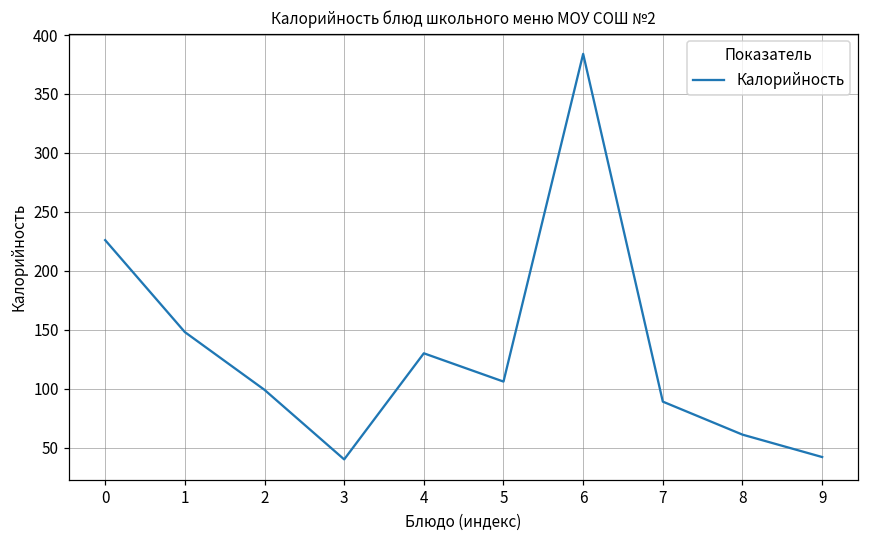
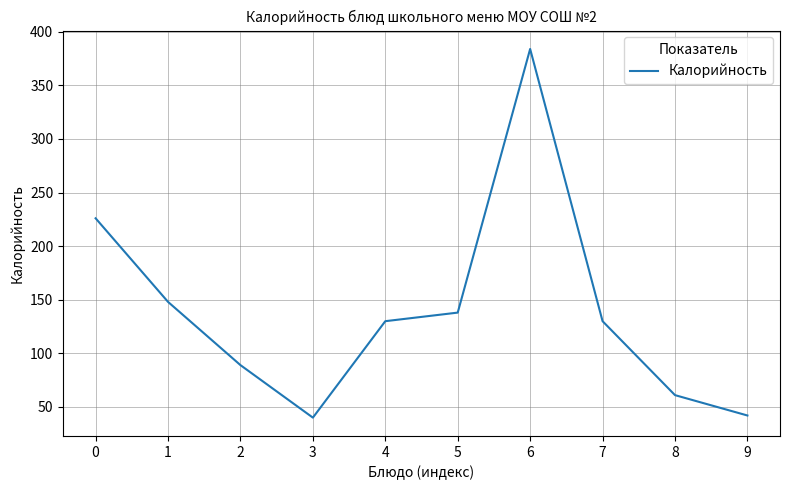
2: 99 -> 89
5: 106 -> 138
7: 89 -> 130
